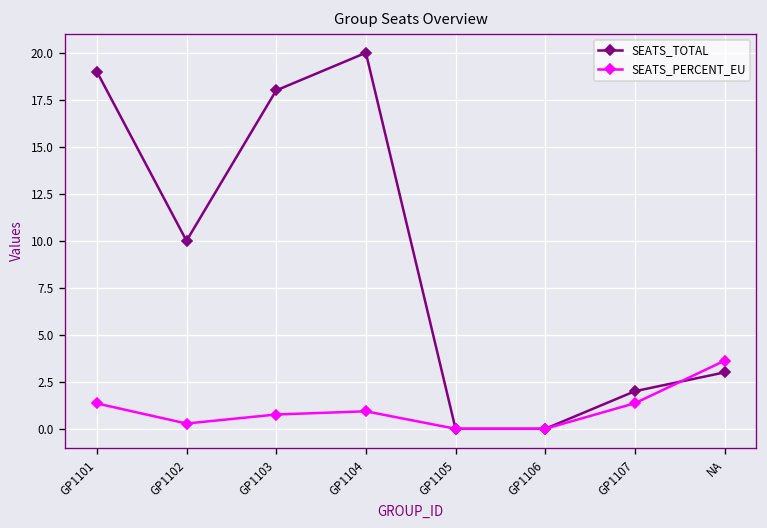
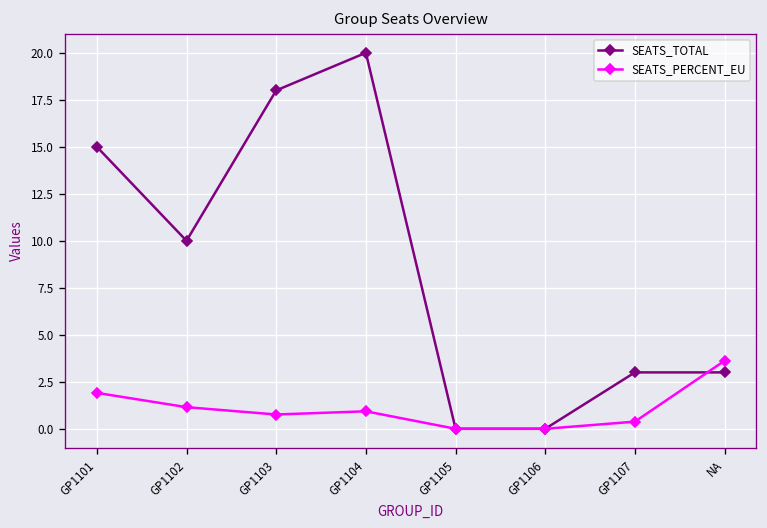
SEATS_TOTAL, GP1101: 19 -> 15
SEATS_PERCENT_EU, GP1101: 1.4 -> 1.9
SEATS_PERCENT_EU, GP1102: 0.3 -> 1.2
SEATS_TOTAL, GP1107: 2 -> 3
SEATS_PERCENT_EU, GP1107: 1.4 -> 0.4
